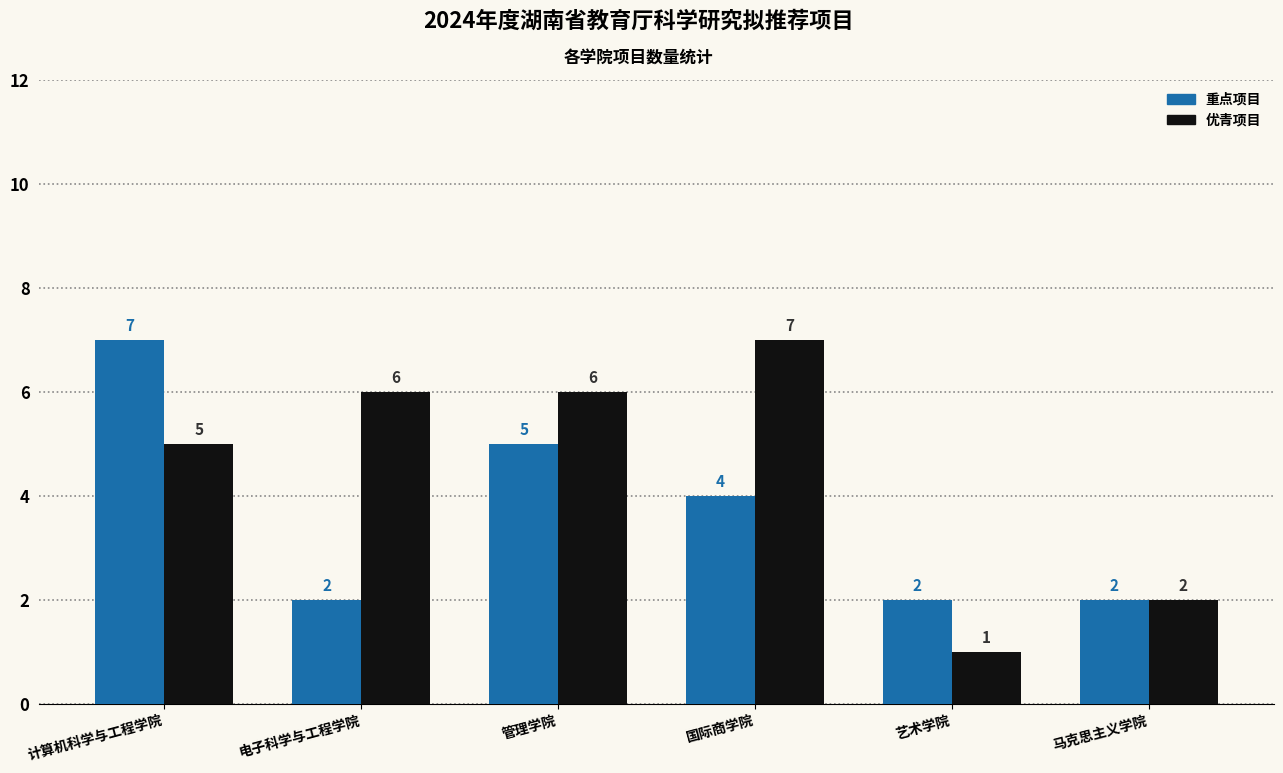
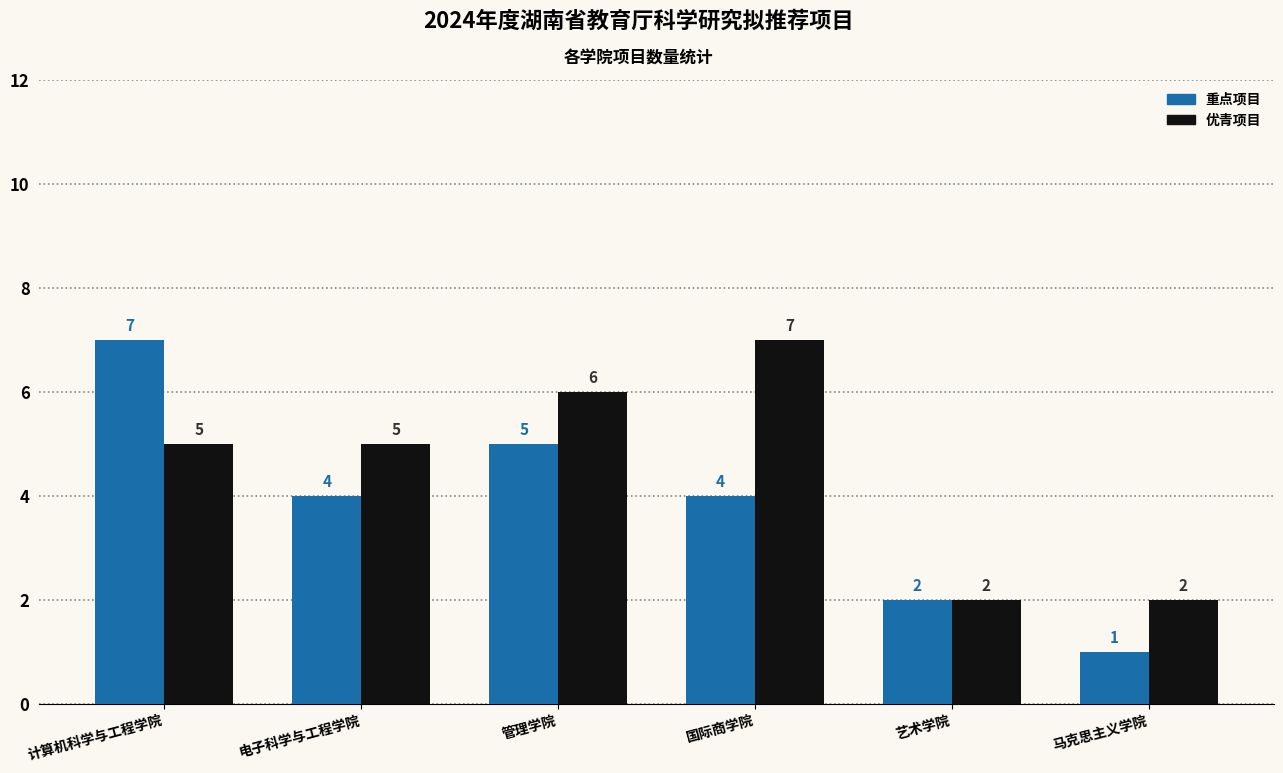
重点项目, 电子科学与工程学院: 2 -> 4
优青项目, 电子科学与工程学院: 6 -> 5
优青项目, 艺术学院: 1 -> 2
重点项目, 马克思主义学院: 2 -> 1
